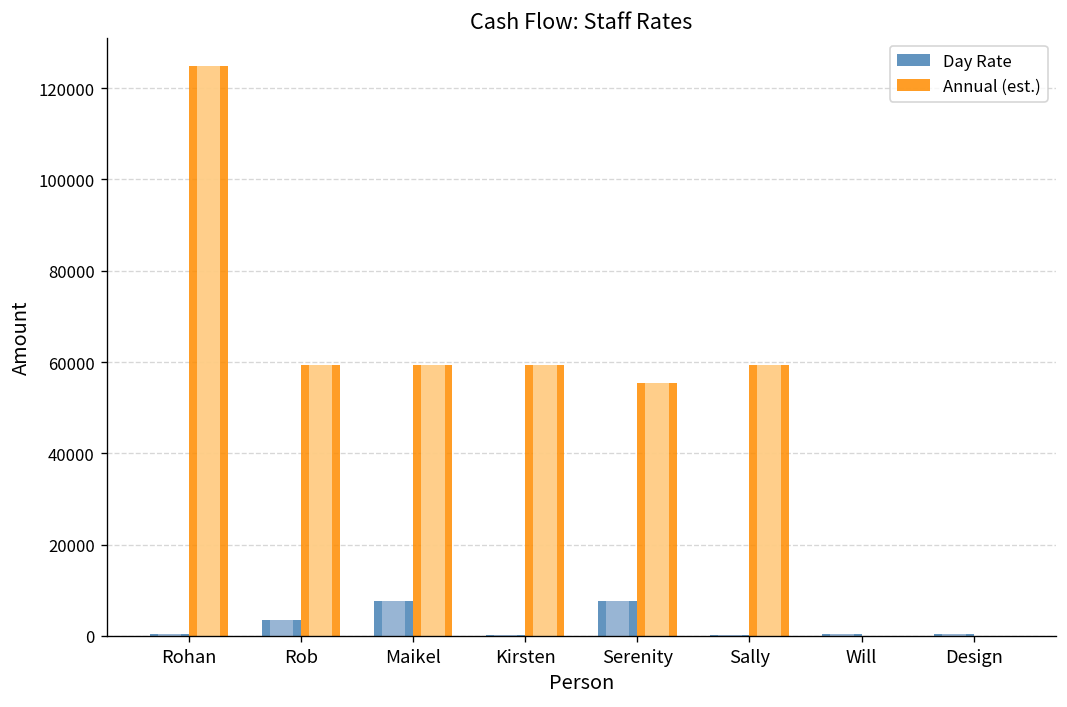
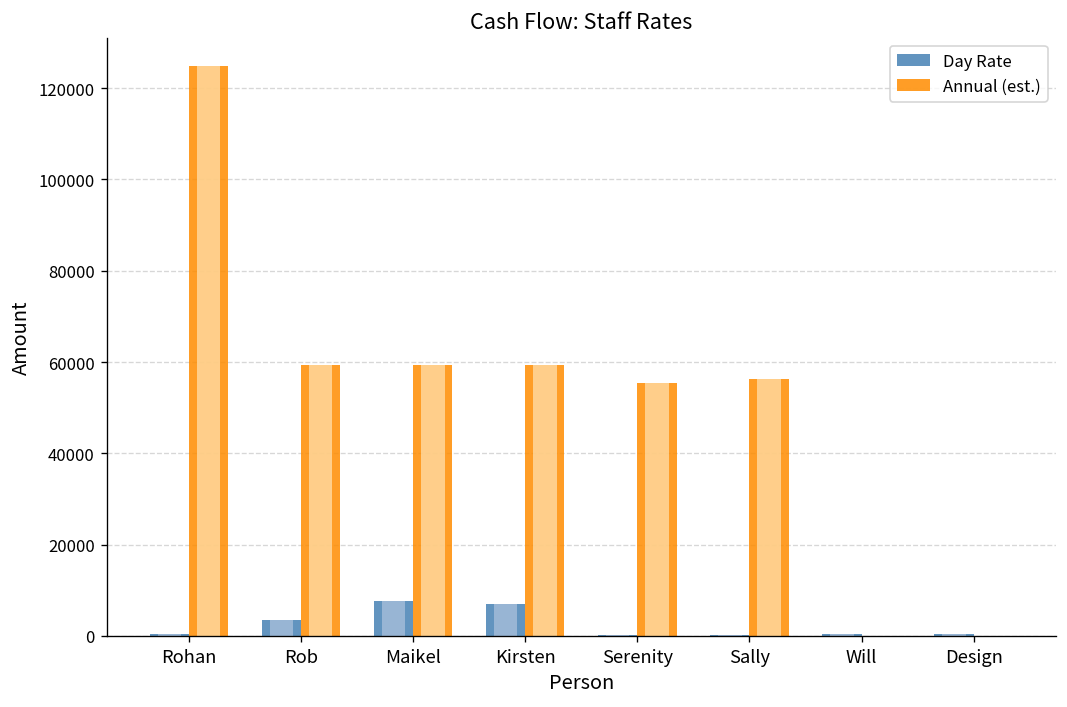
Day Rate, Kirsten: 0 -> 7000
Day Rate, Serenity: 8000 -> 0
Annual (est.), Sally: 59000 -> 56000
